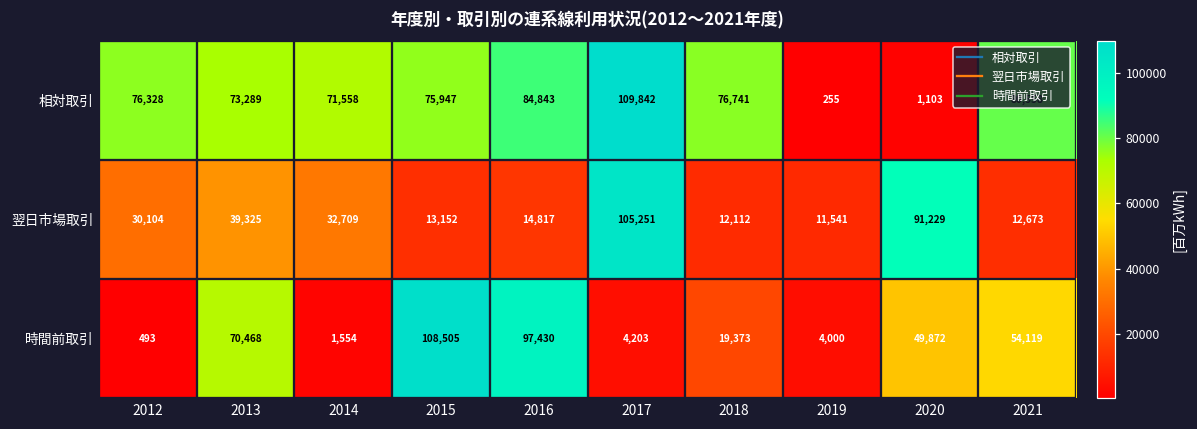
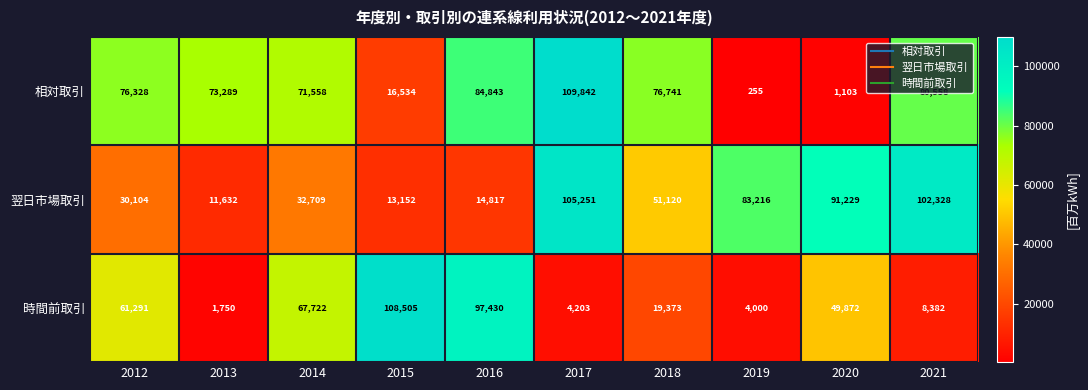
相対取引, 2015: 75,947 -> 16,534
翌日市場取引, 2013: 39,325 -> 11,632
翌日市場取引, 2018: 12,112 -> 51,120
翌日市場取引, 2019: 11,541 -> 83,216
翌日市場取引, 2021: 12,673 -> 102,328
時間前取引, 2012: 493 -> 61,291
時間前取引, 2013: 70,468 -> 1,750
時間前取引, 2014: 1,554 -> 67,722
時間前取引, 2021: 54,119 -> 8,382
